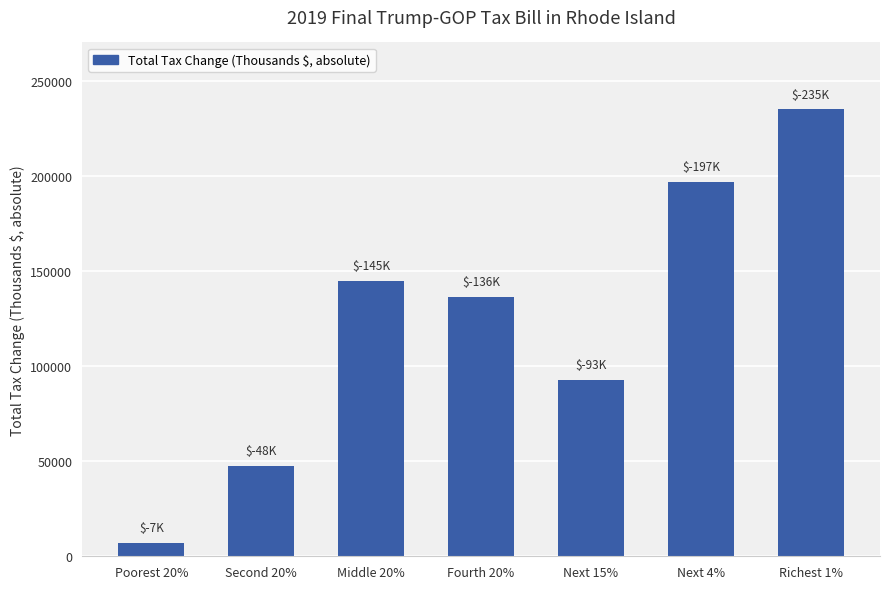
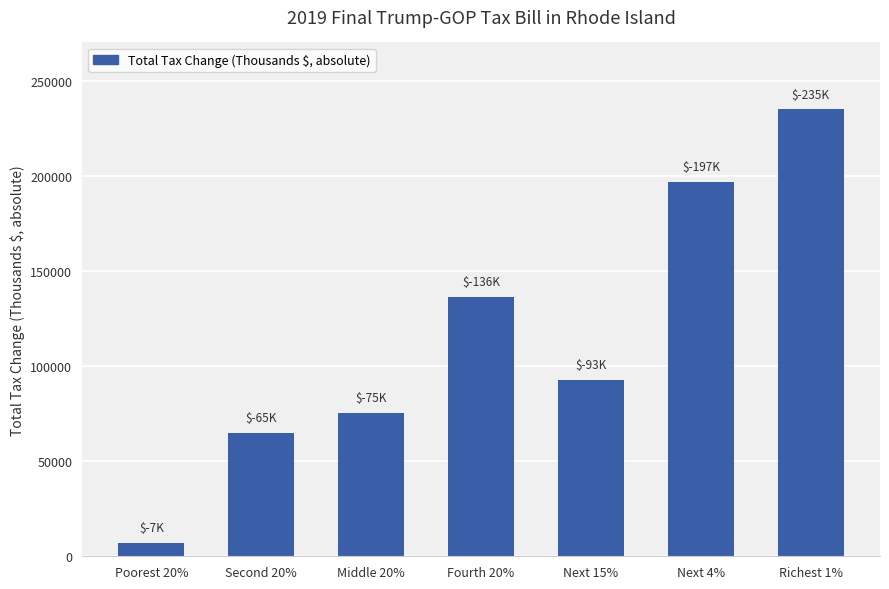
Second 20%: $-48K -> $-65K
Middle 20%: $-145K -> $-75K
